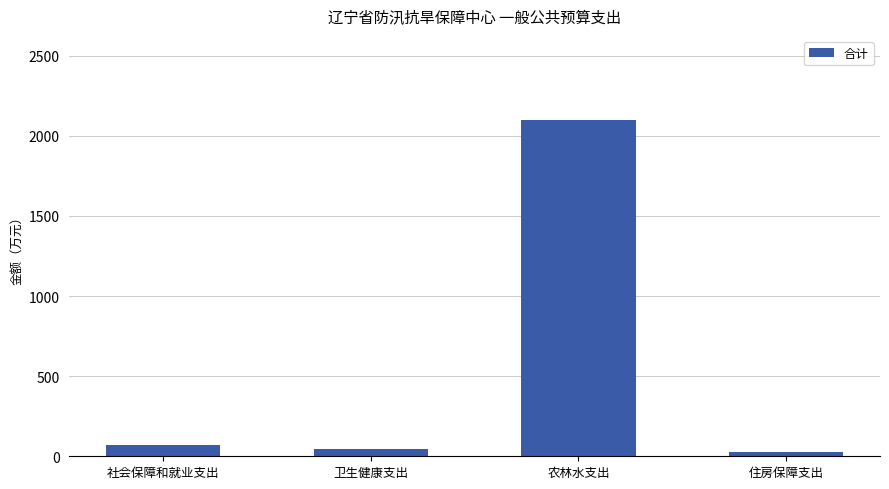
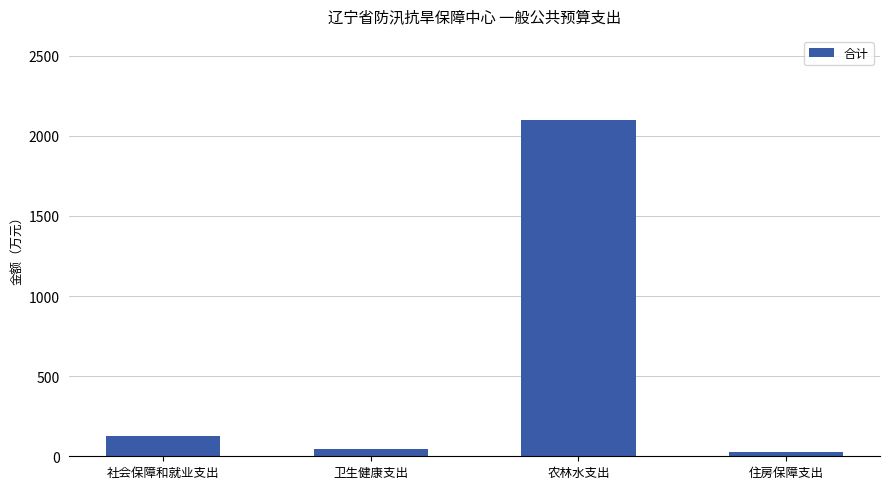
社会保障和就业支出: 70 -> 130
